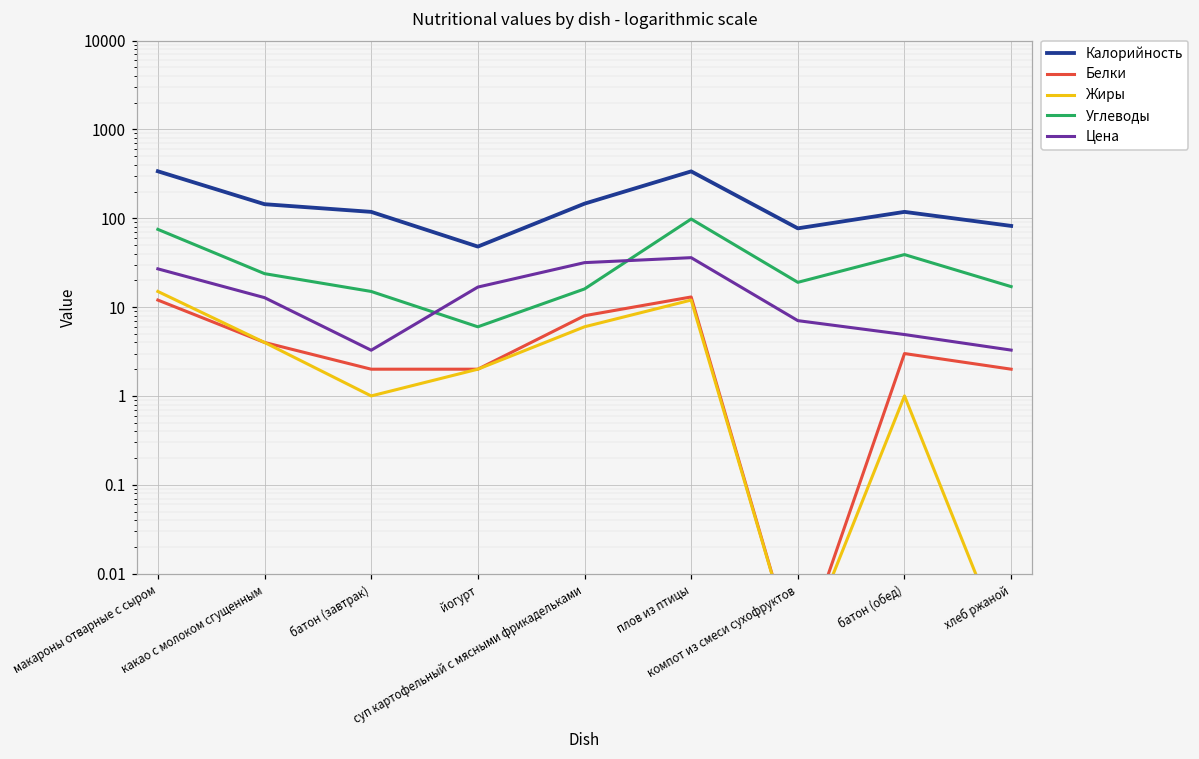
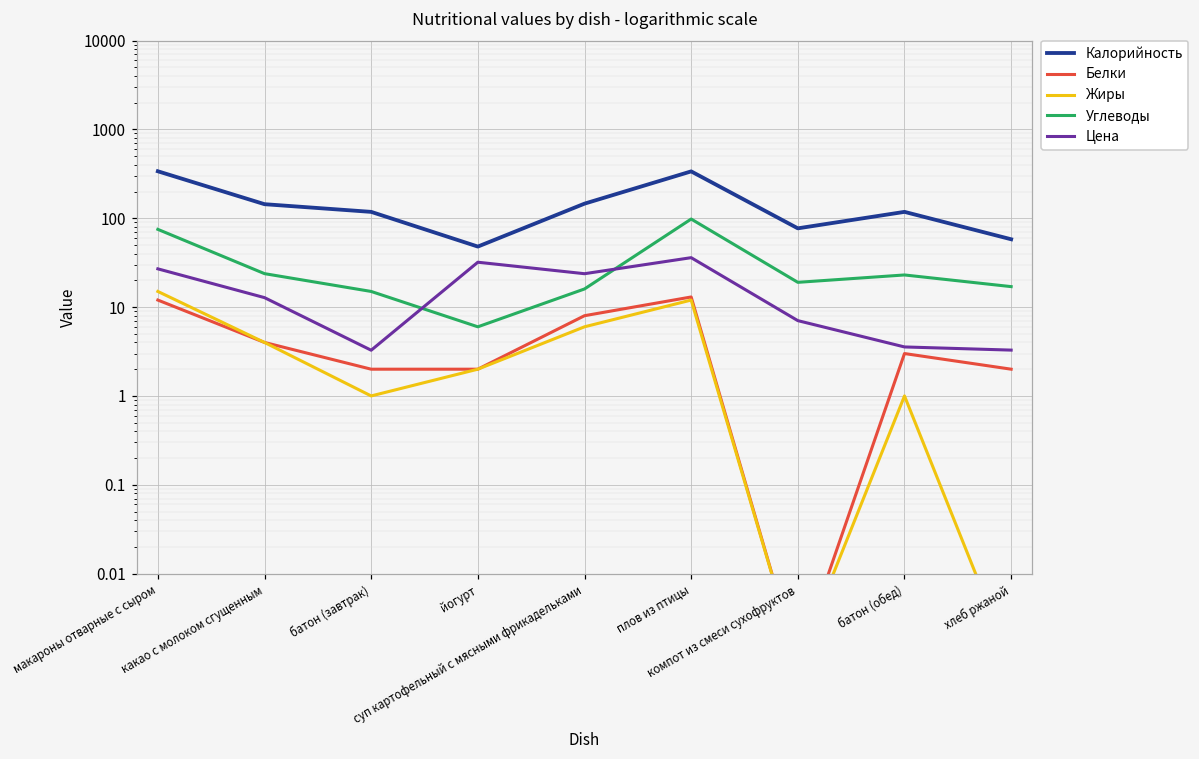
Цена, йогурт: 17 -> 32
Цена, суп картофельный с мясными фрикадельками: 32 -> 24
Углеводы, батон (обед): 40 -> 23
Цена, батон (обед): 5 -> 4
Калорийность, хлеб ржаной: 80 -> 60
